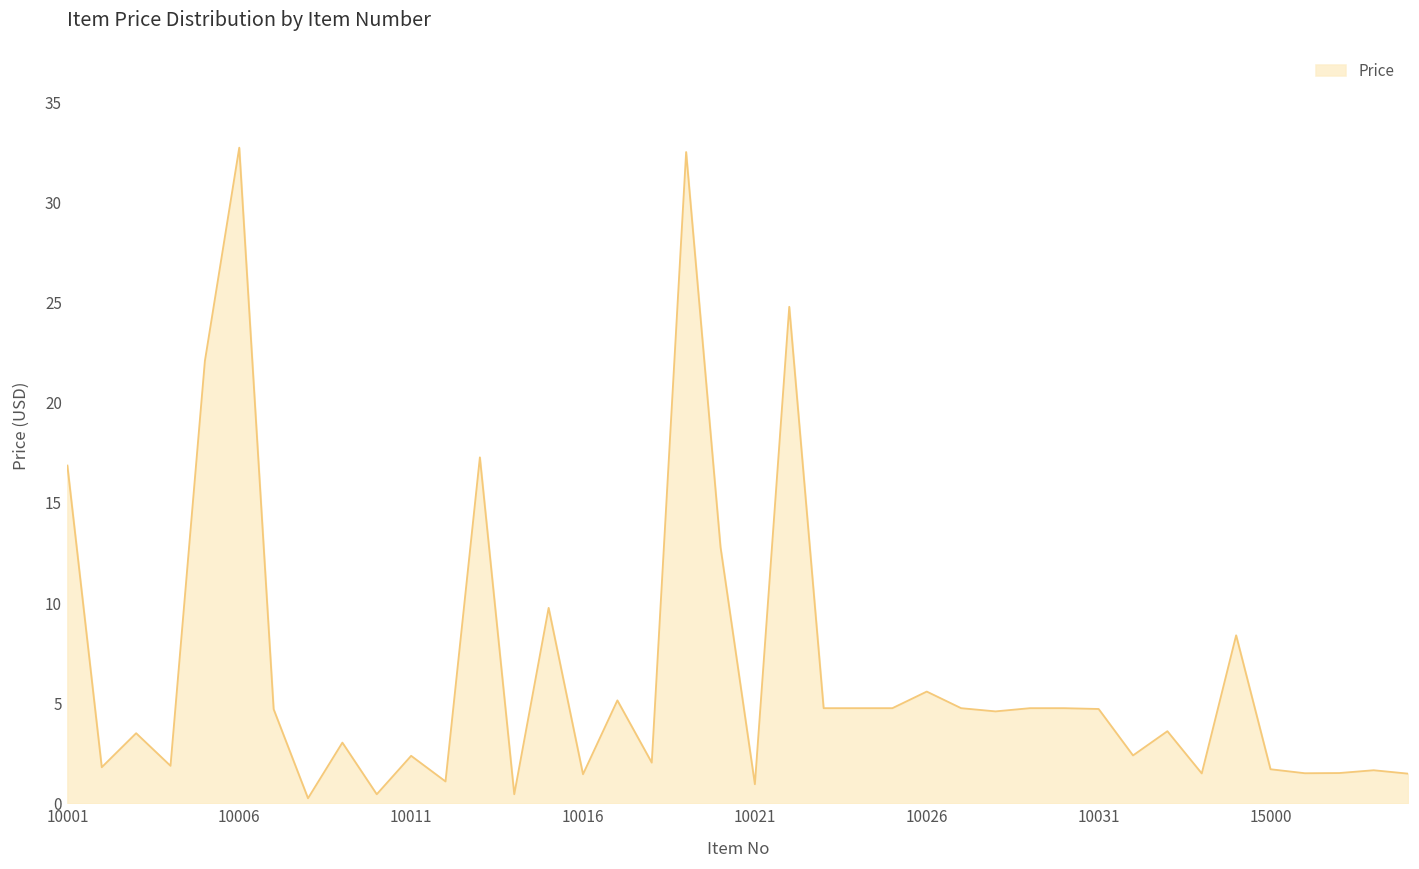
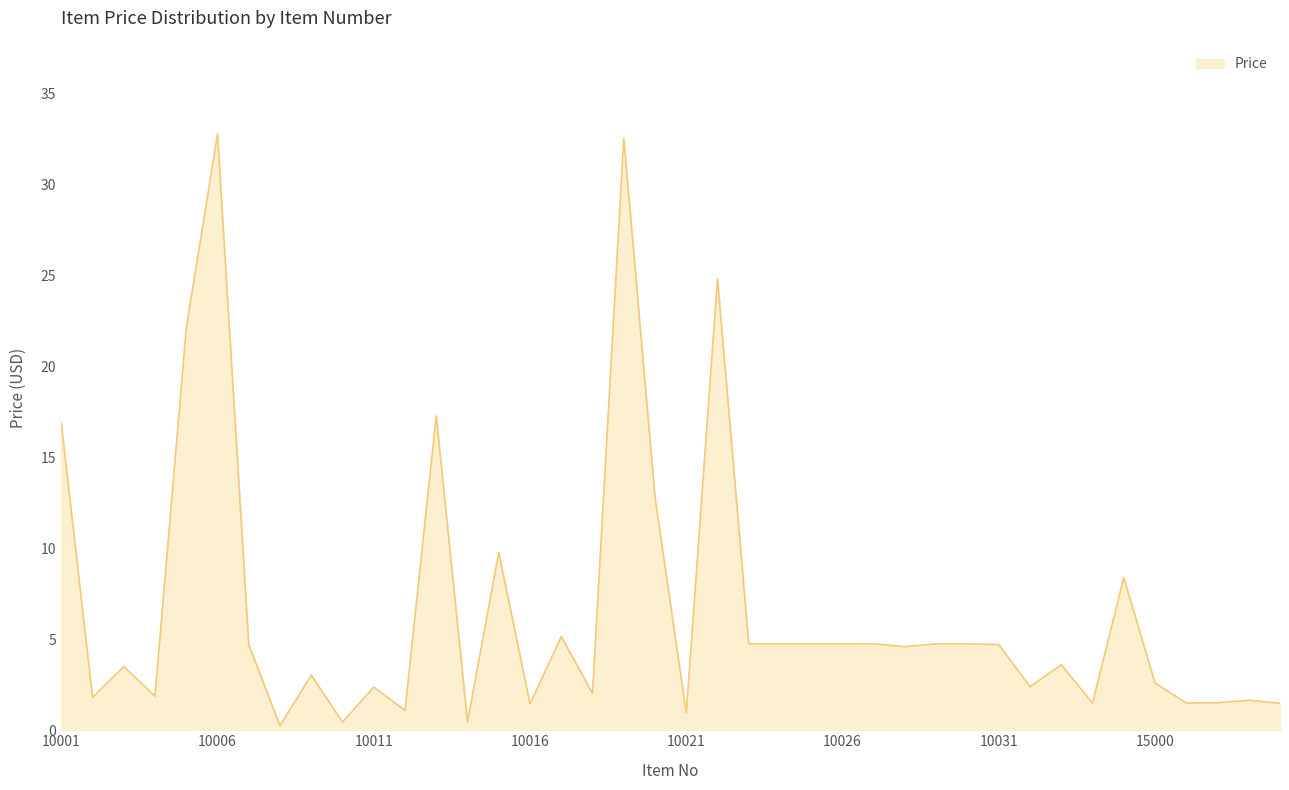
10026: 5.6 -> 4.8
15000: 1.7 -> 2.6
